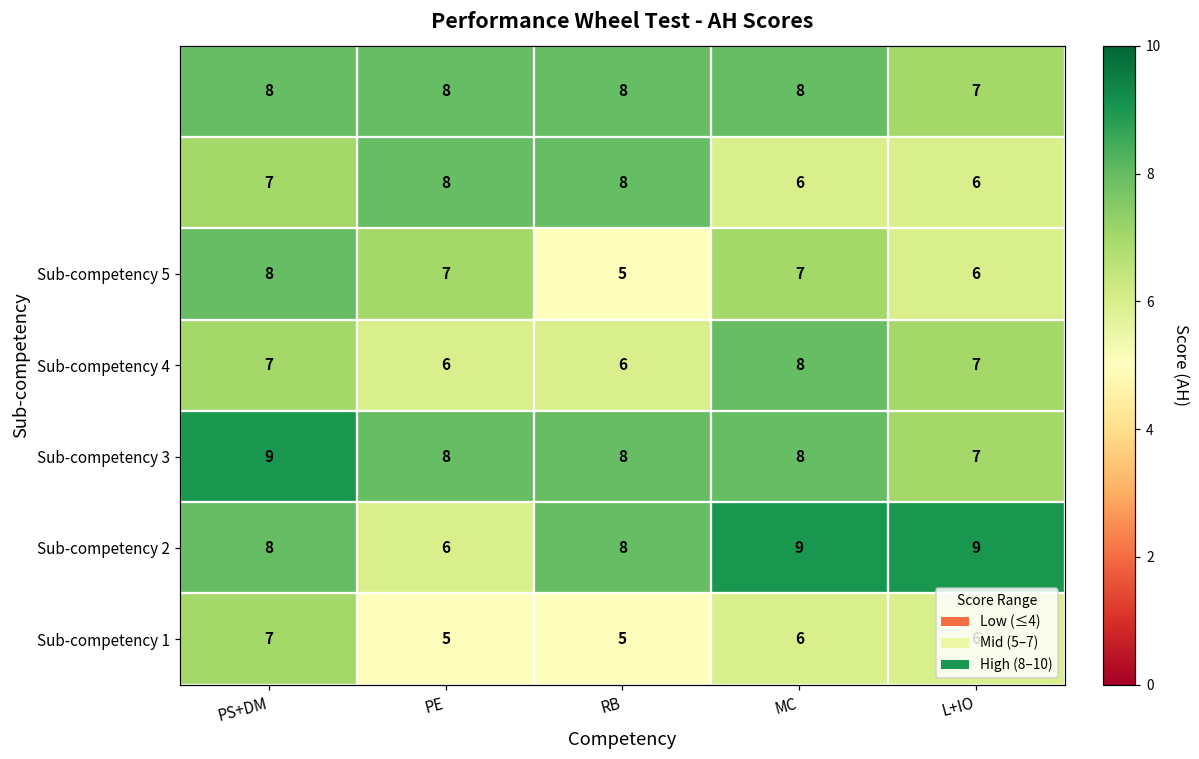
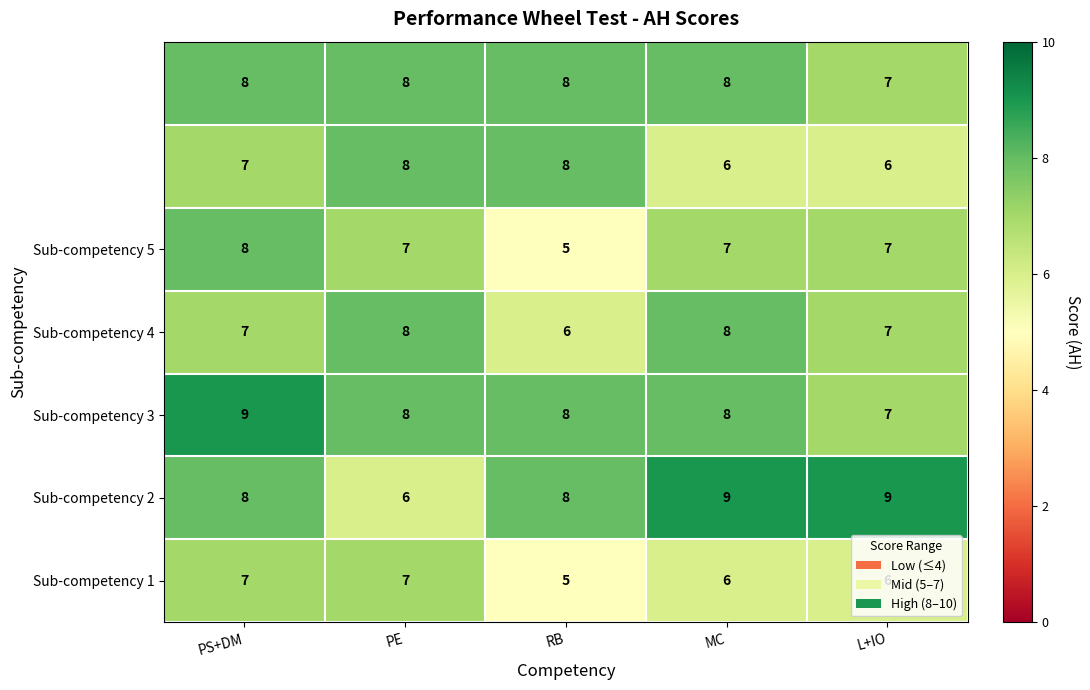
Sub-competency 5, L+IO: 6 -> 7
Sub-competency 4, PE: 6 -> 8
Sub-competency 1, PE: 5 -> 7
